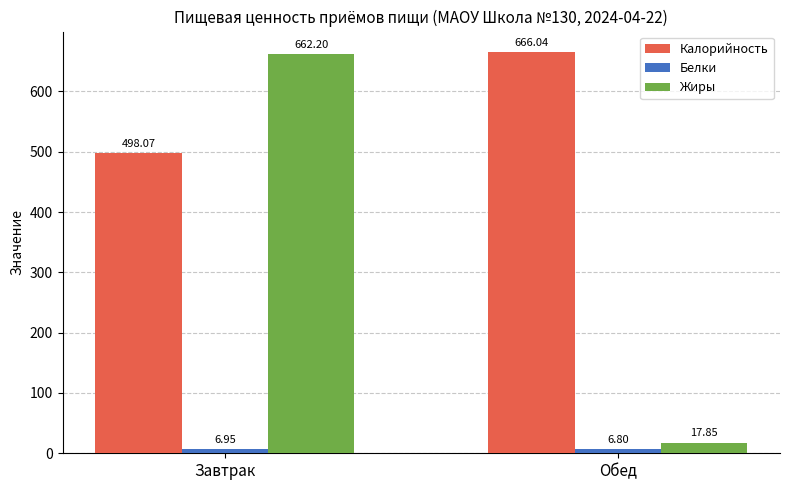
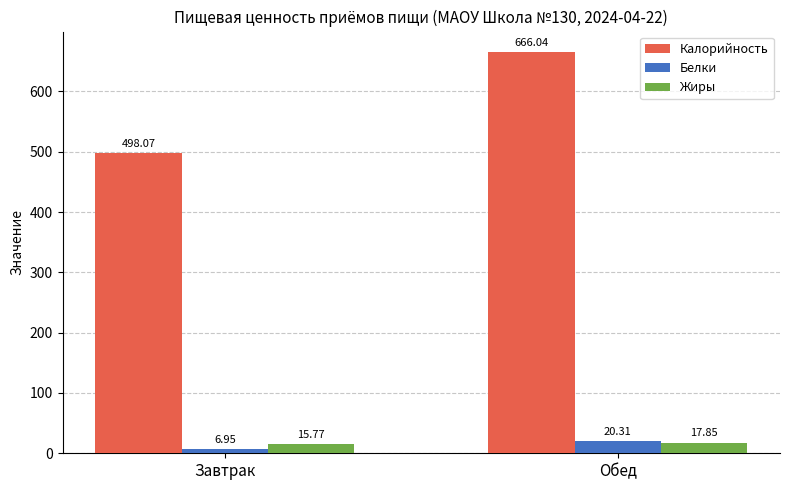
Жиры, Завтрак: 662.20 -> 15.77
Белки, Обед: 6.80 -> 20.31
